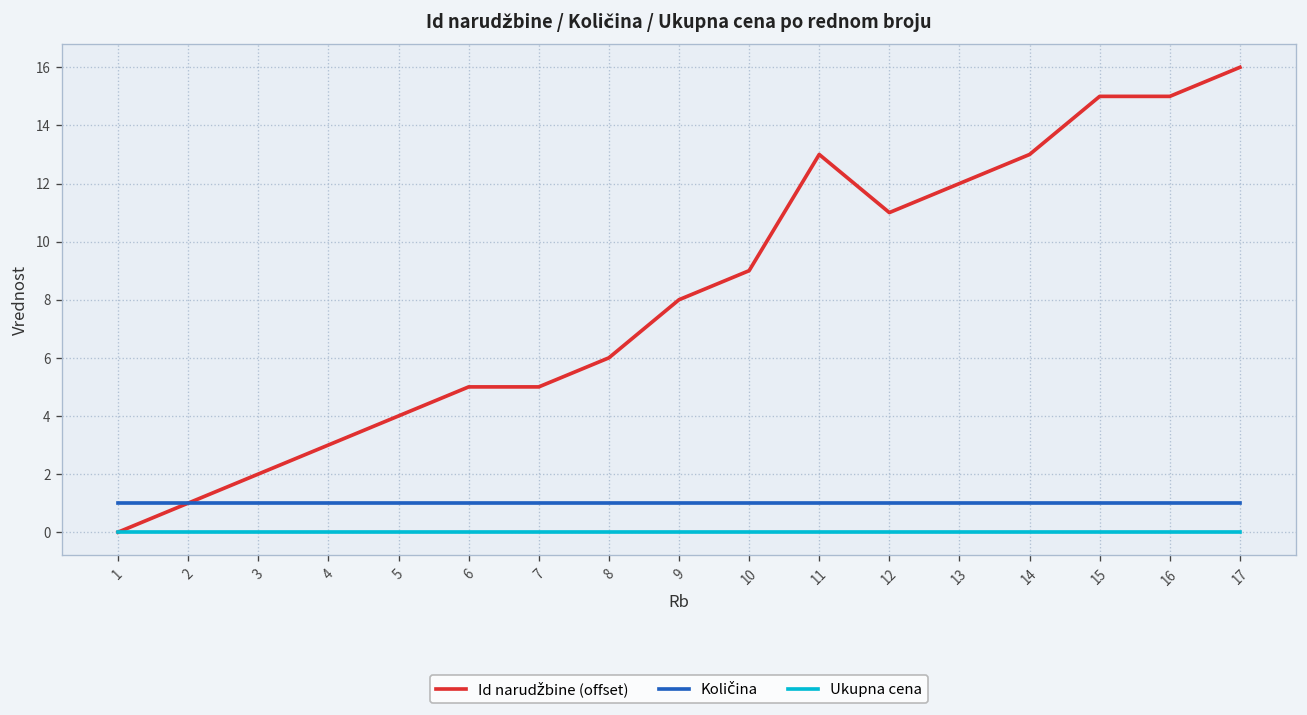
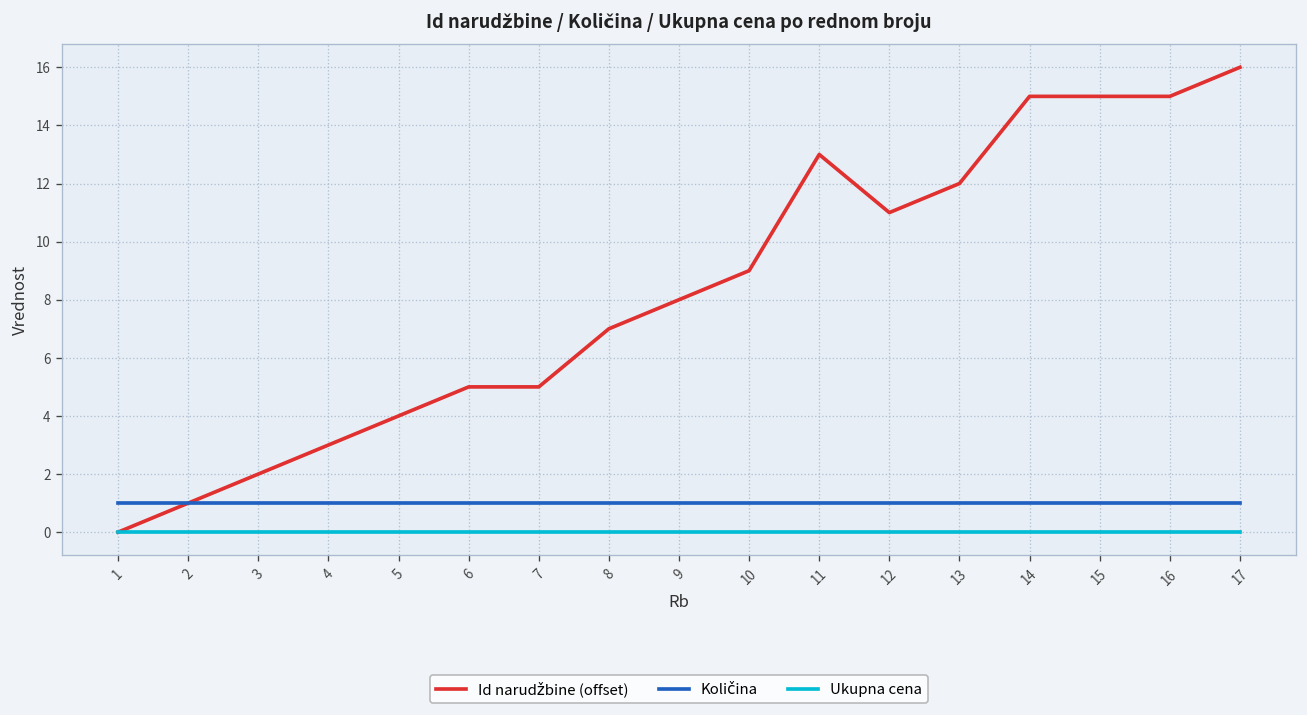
Id narudžbine (offset), 8: 6.0 -> 7.0
Id narudžbine (offset), 14: 13.0 -> 15.0
